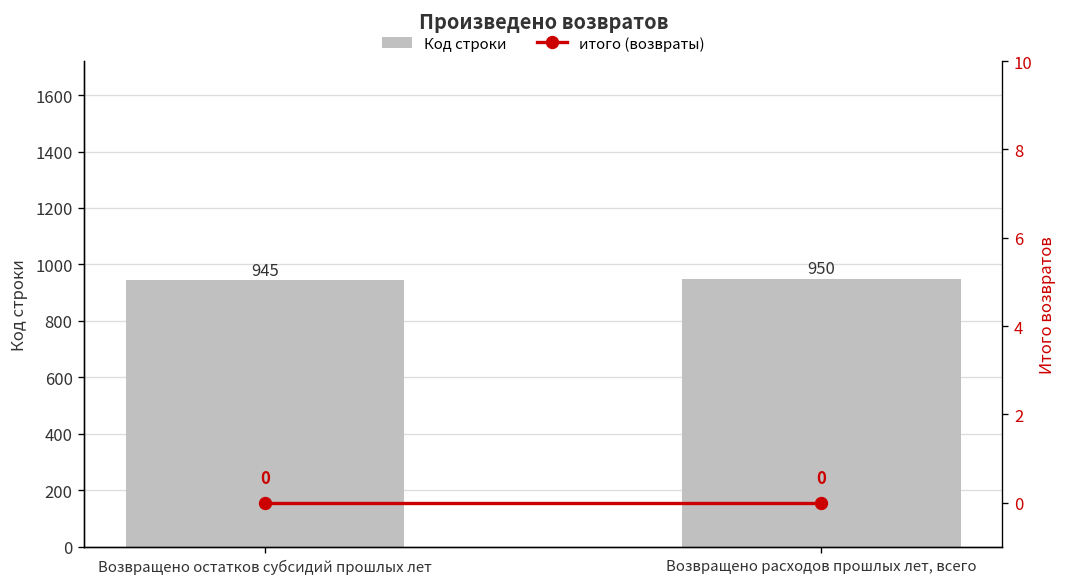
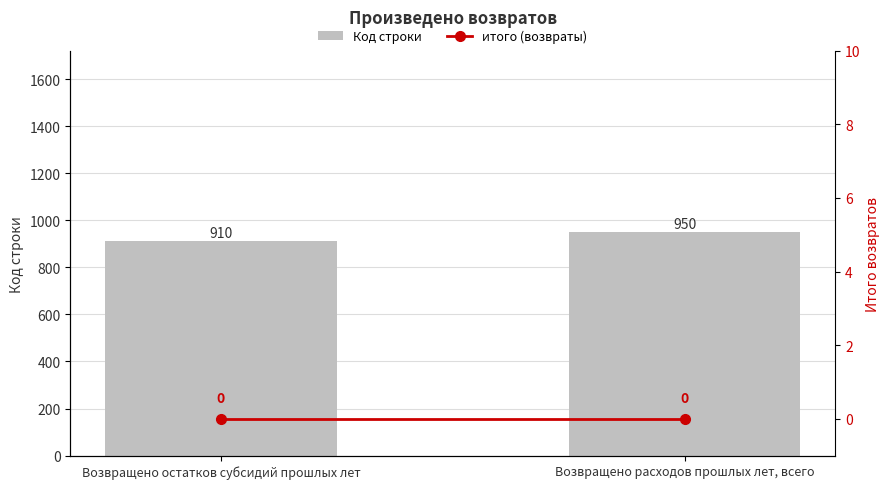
Код строки, Возвращено остатков субсидий прошлых лет: 945 -> 910
